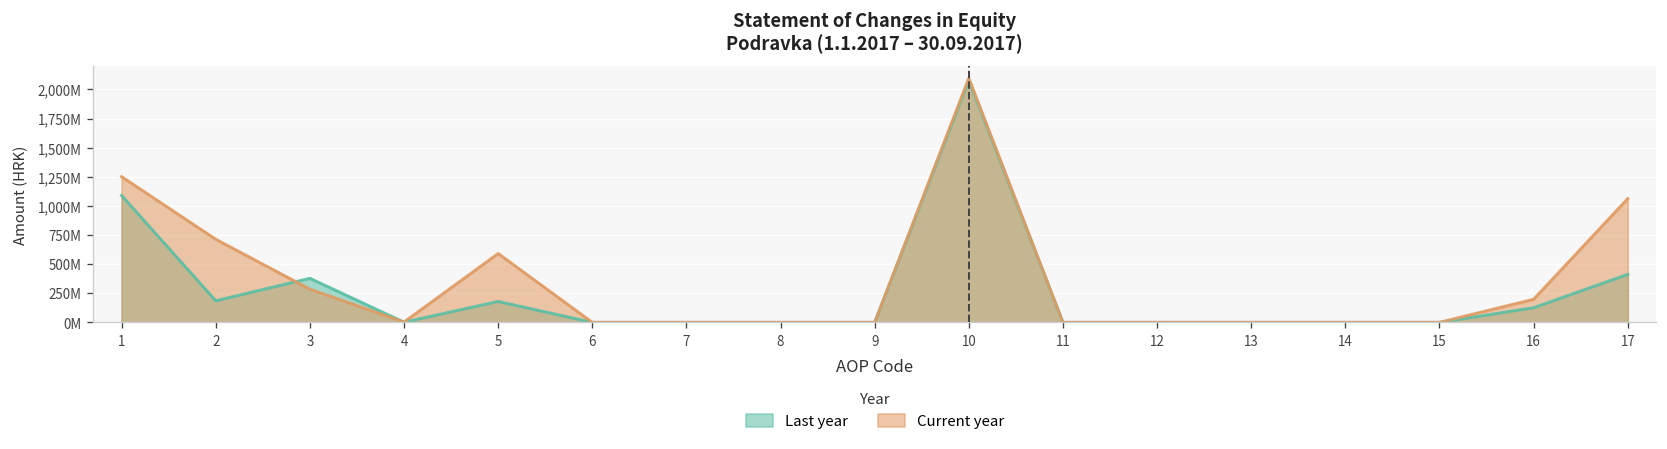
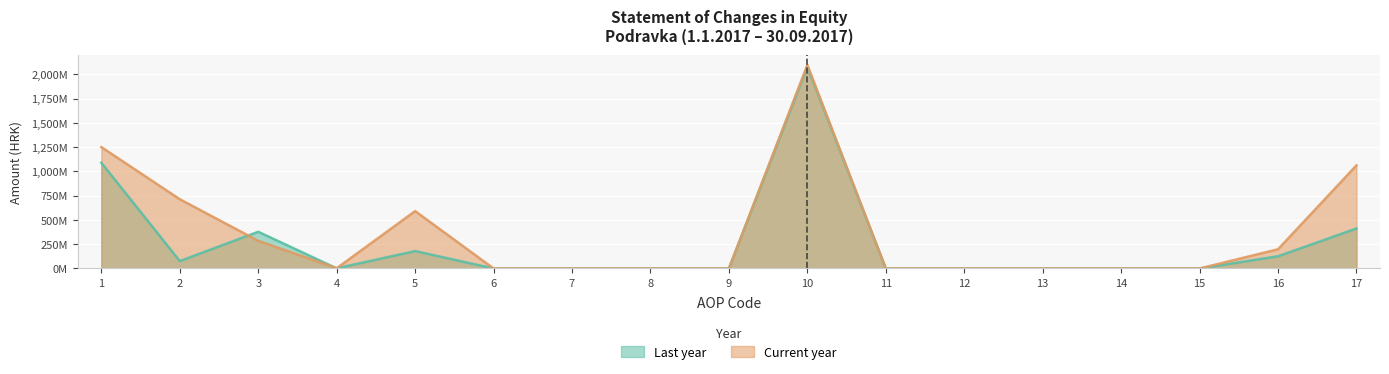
Last year, 2: 200,000,000 -> 100,000,000
